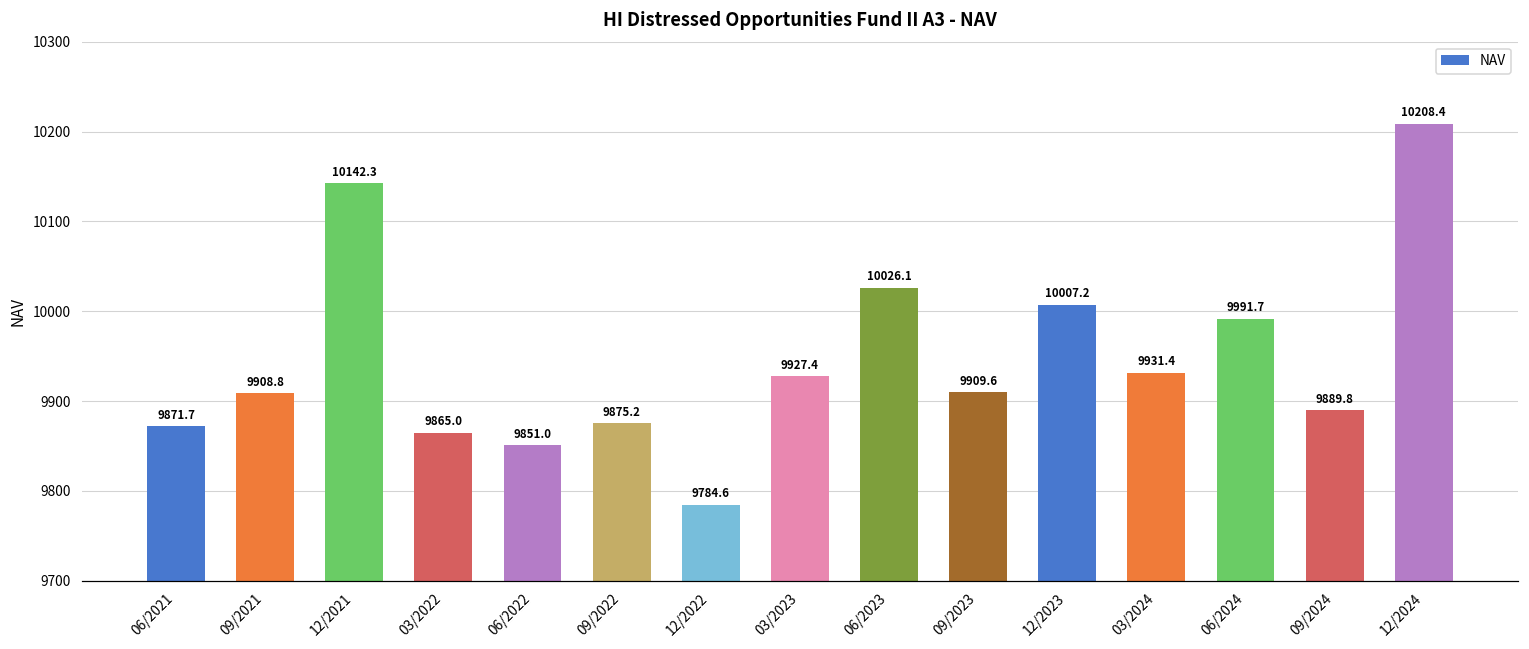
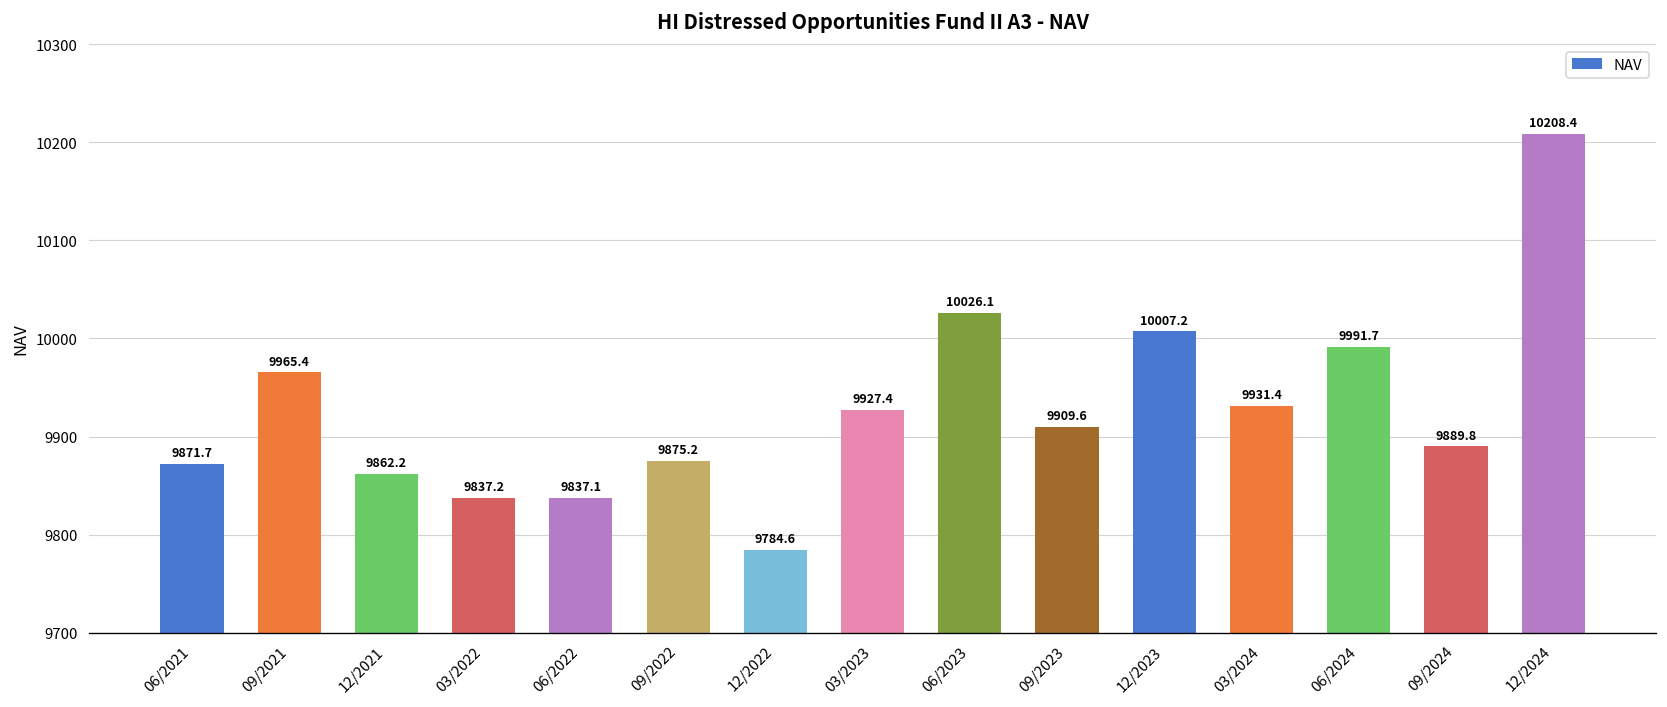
09/2021: 9908.8 -> 9965.4
12/2021: 10142.3 -> 9862.2
03/2022: 9865.0 -> 9837.2
06/2022: 9851.0 -> 9837.1
